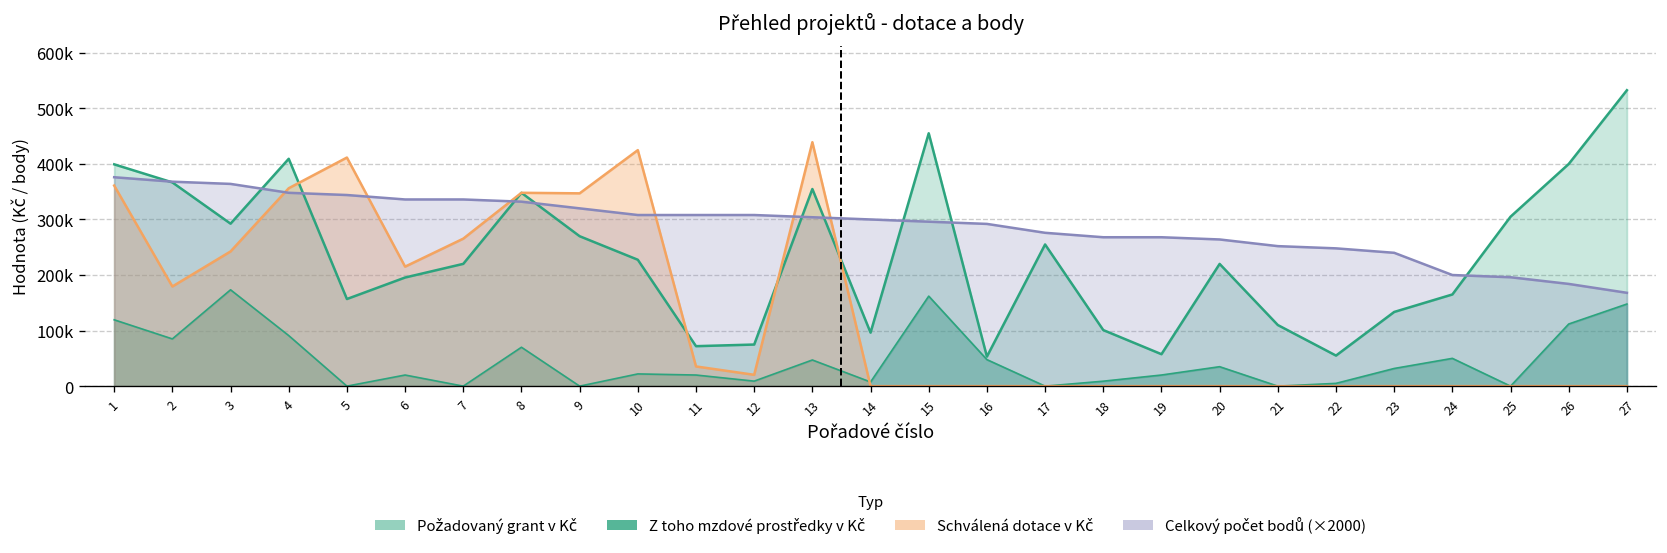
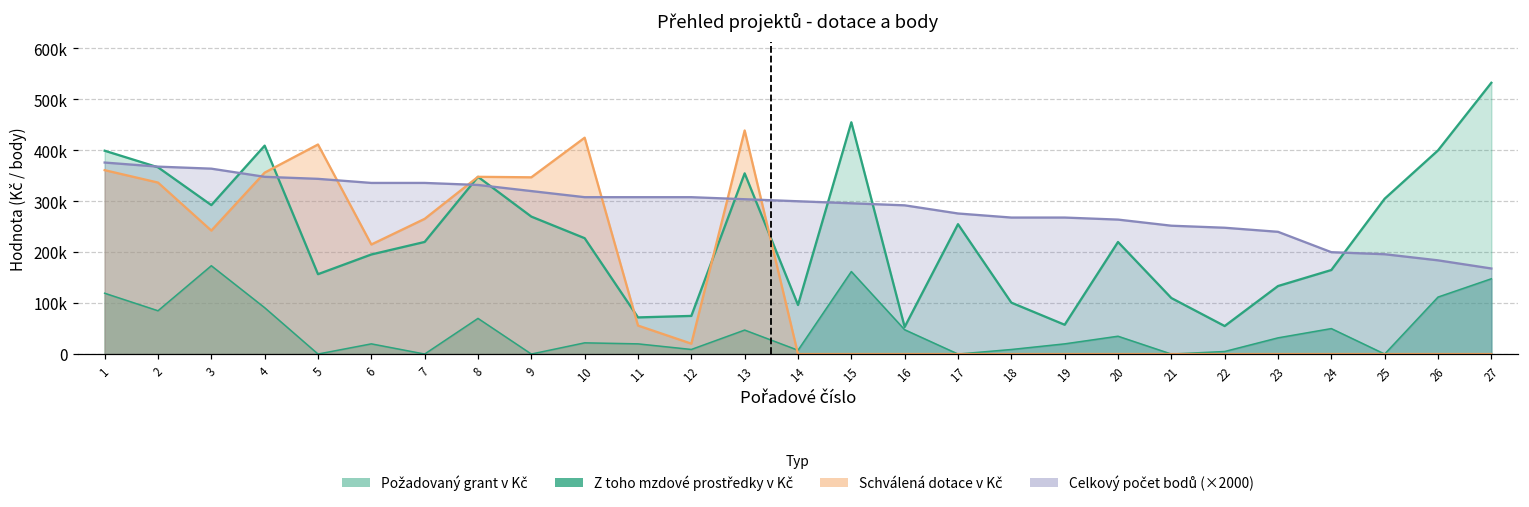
Schválená dotace v Kč, 2: 180000 -> 340000
Schválená dotace v Kč, 11: 40000 -> 60000
